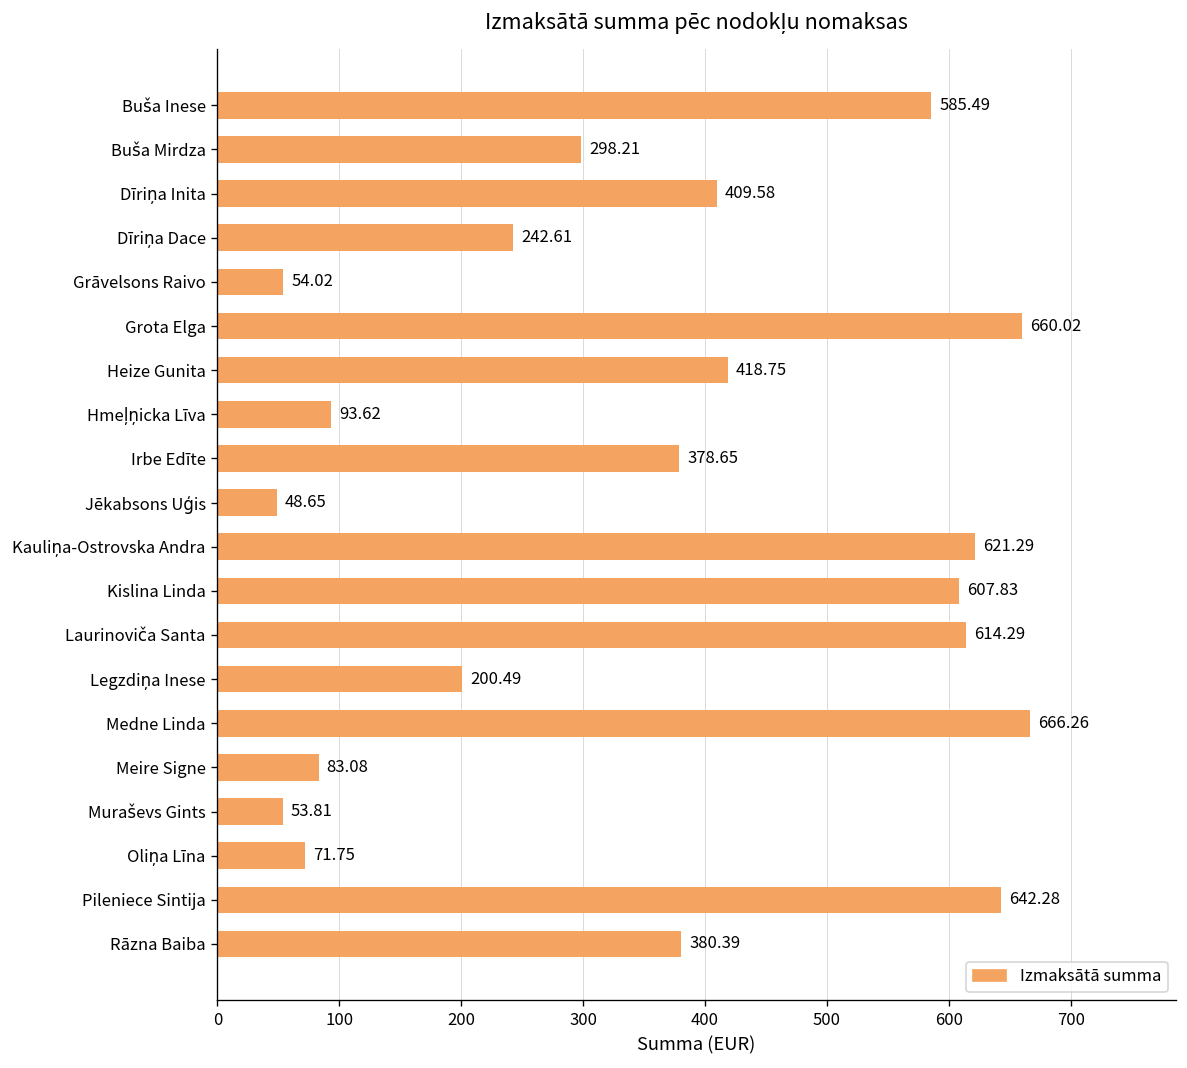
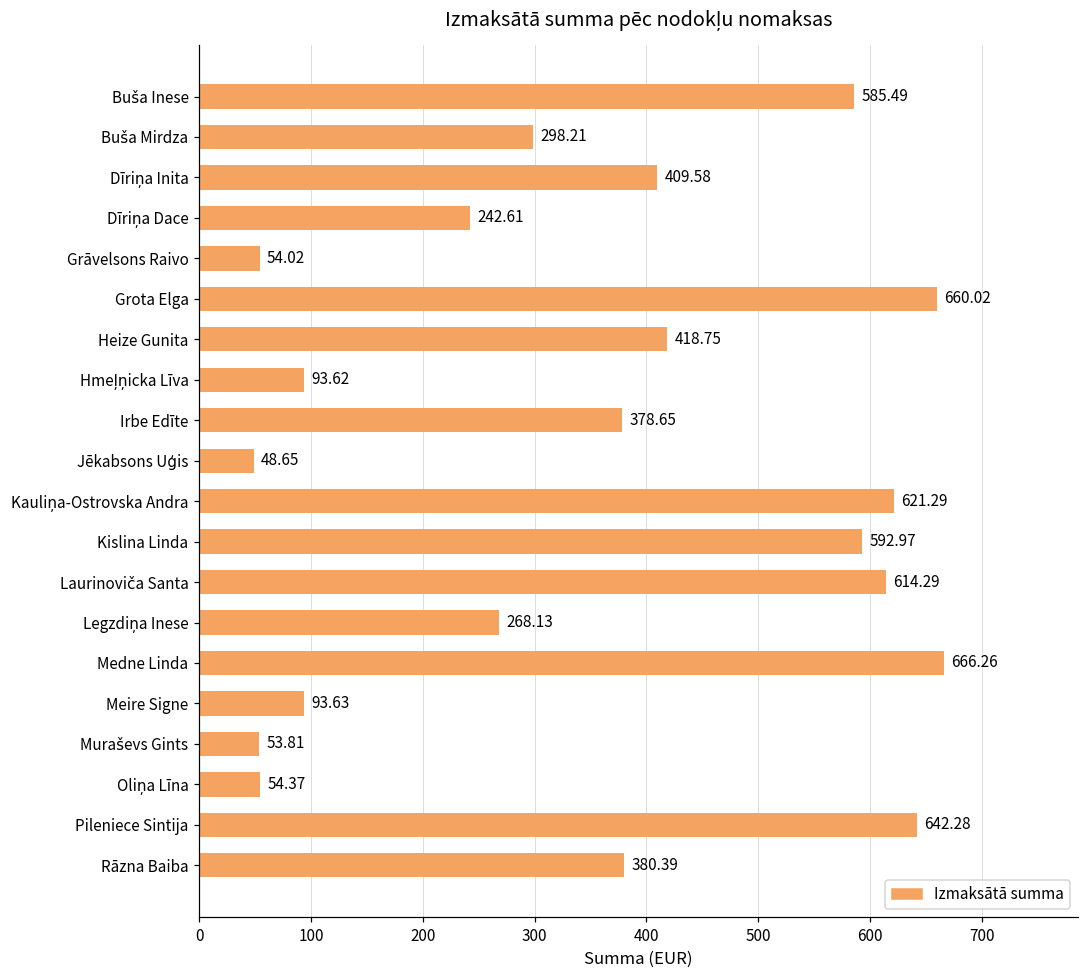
Kislina Linda: 607.83 -> 592.97
Legzdiņa Inese: 200.49 -> 268.13
Meire Signe: 83.08 -> 93.63
Oliņa Līna: 71.75 -> 54.37
